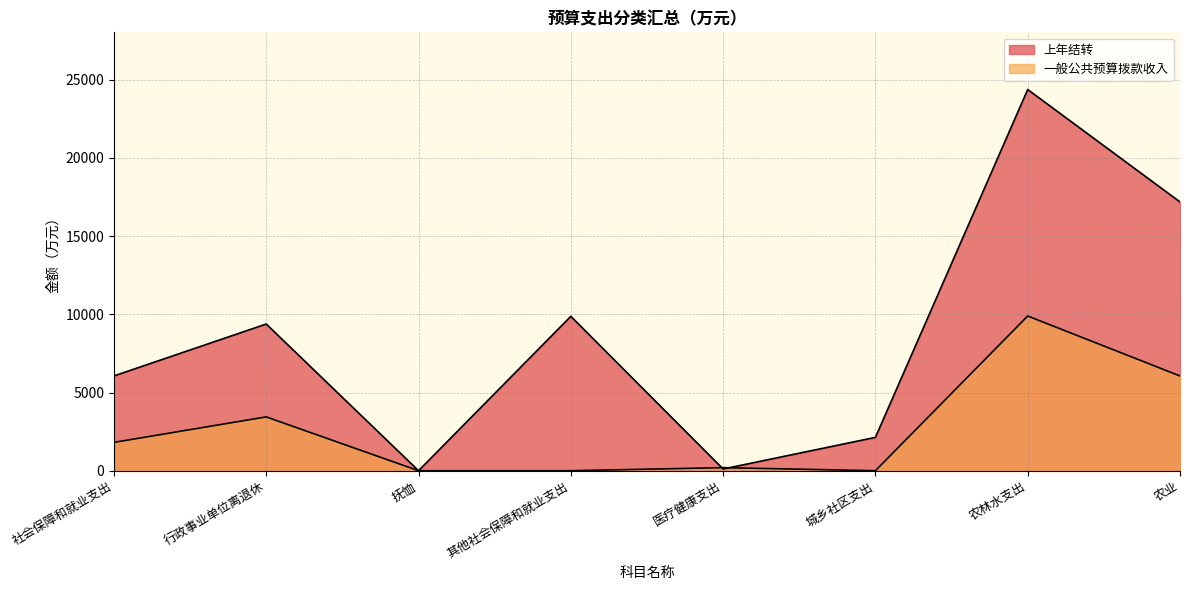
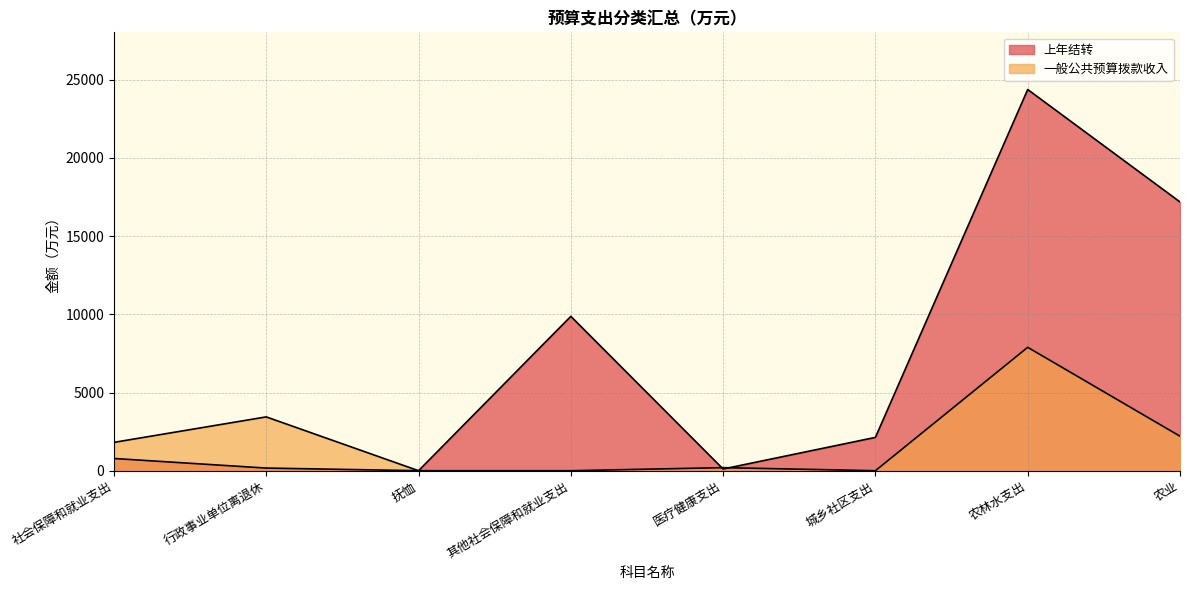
上年结转, 社会保障和就业支出: 6100 -> 800
上年结转, 行政事业单位离退休: 9400 -> 200
一般公共预算拨款收入, 农林水支出: 9900 -> 7900
一般公共预算拨款收入, 农业: 6100 -> 2200
